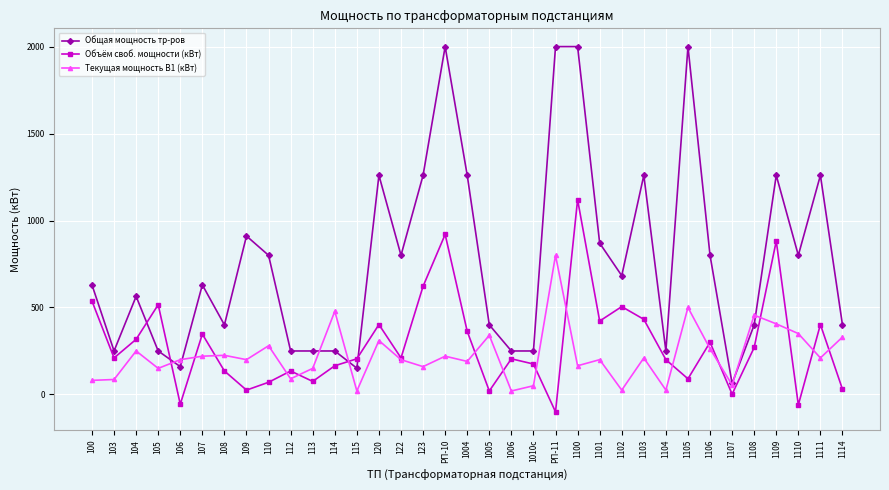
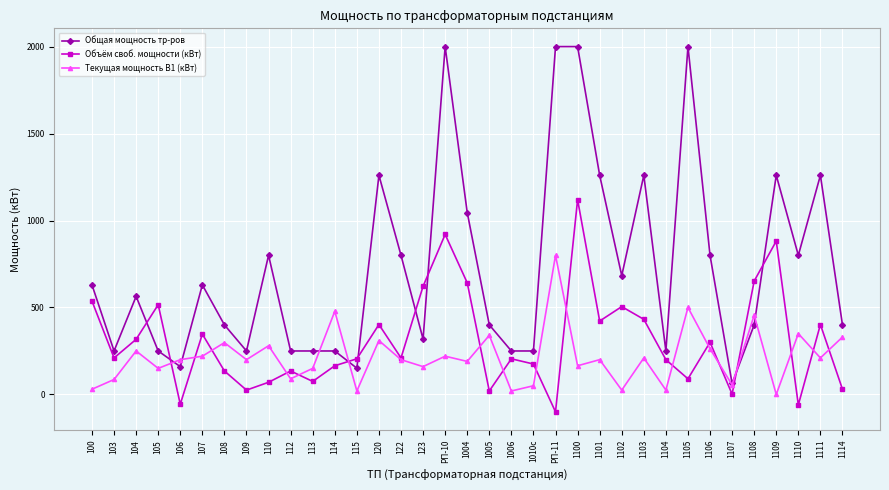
Текущая мощность В1 (кВт), 100: 80 -> 30
Текущая мощность В1 (кВт), 108: 230 -> 300
Общая мощность тр-ров, 109: 910 -> 250
Общая мощность тр-ров, 123: 1260 -> 320
Общая мощность тр-ров, 1004: 1260 -> 1050
Объём своб. мощности (кВт), 1004: 360 -> 640
Общая мощность тр-ров, 1101: 870 -> 1260
Объём своб. мощности (кВт), 1108: 270 -> 650
Текущая мощность В1 (кВт), 1109: 410 -> 0
